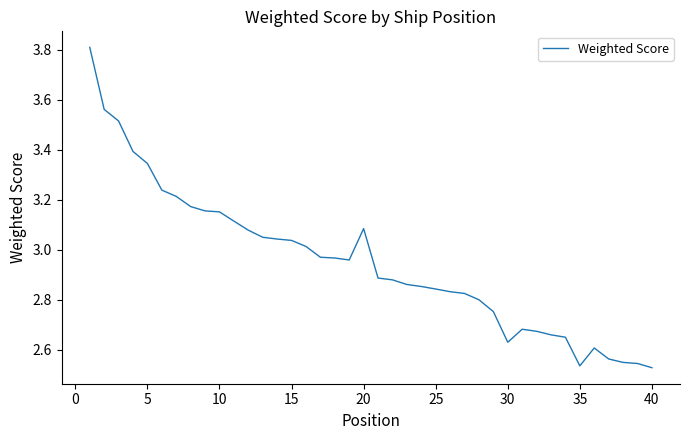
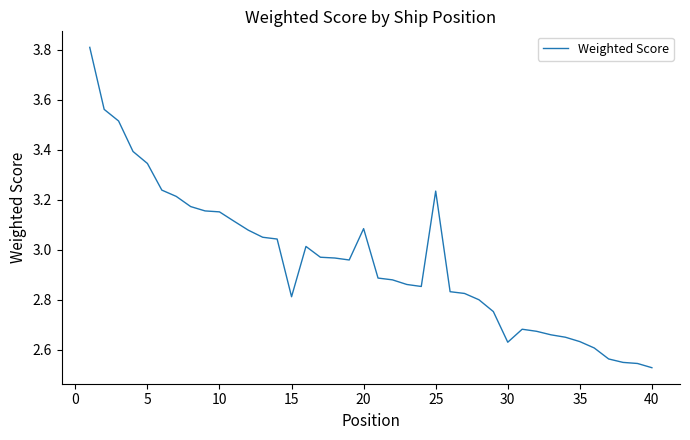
15: 3.04 -> 2.81
25: 2.84 -> 3.23
35: 2.54 -> 2.63
